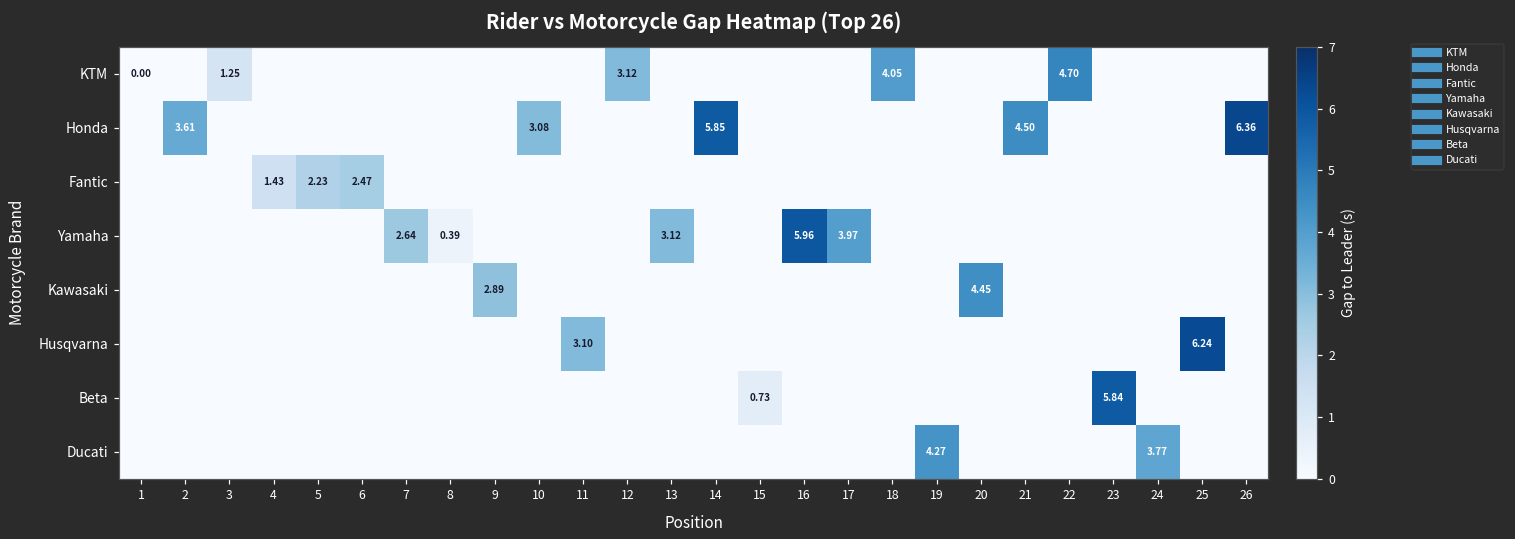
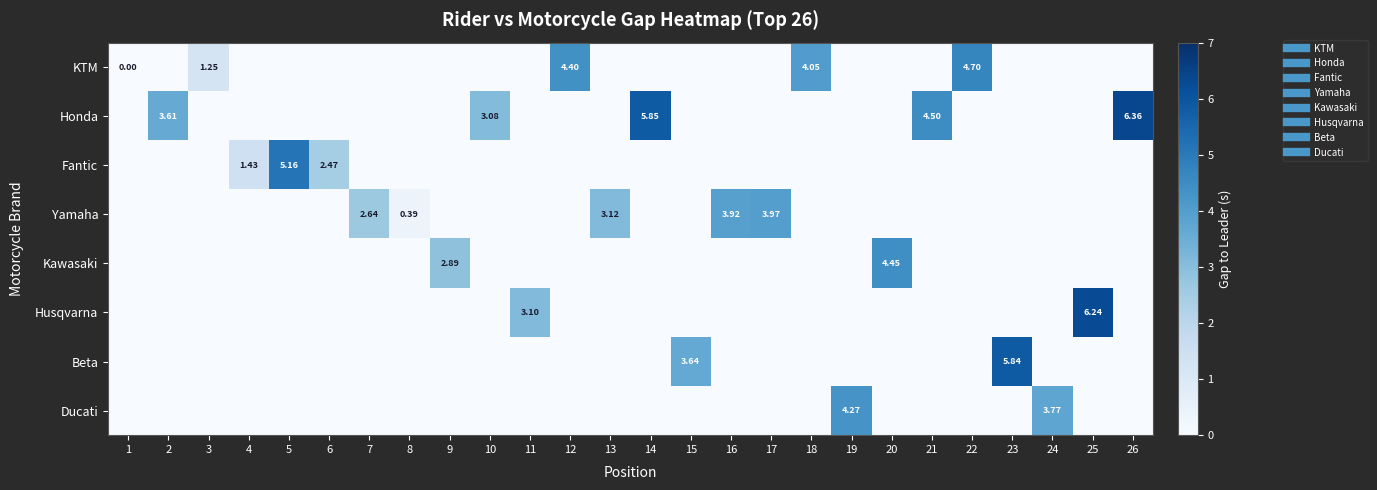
KTM, 12: 3.12 -> 4.40
Fantic, 5: 2.23 -> 5.16
Yamaha, 16: 5.96 -> 3.92
Beta, 15: 0.73 -> 3.64
